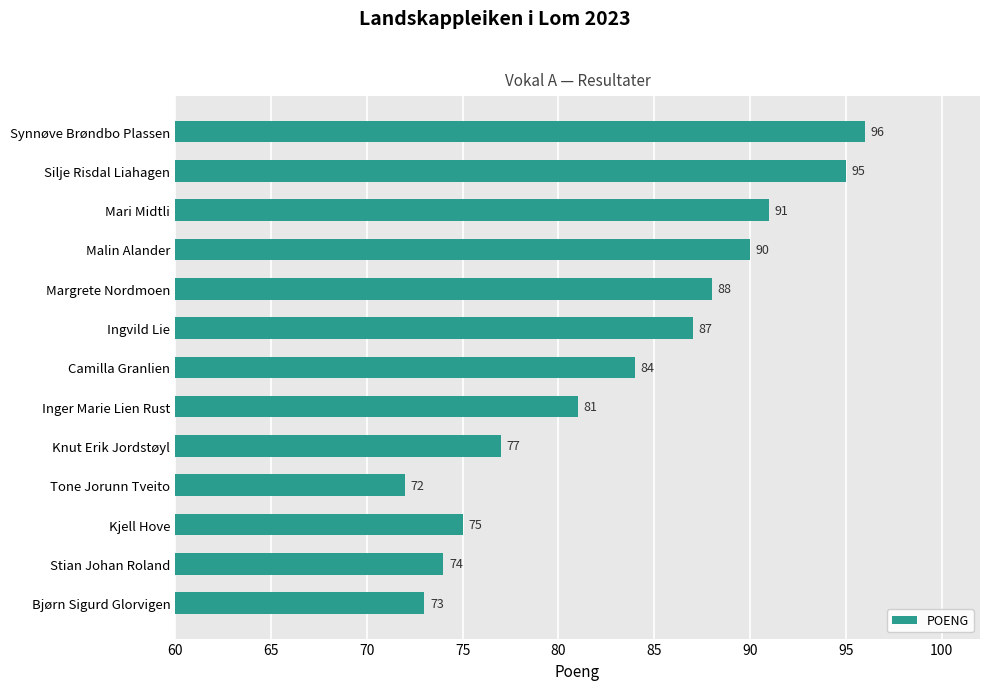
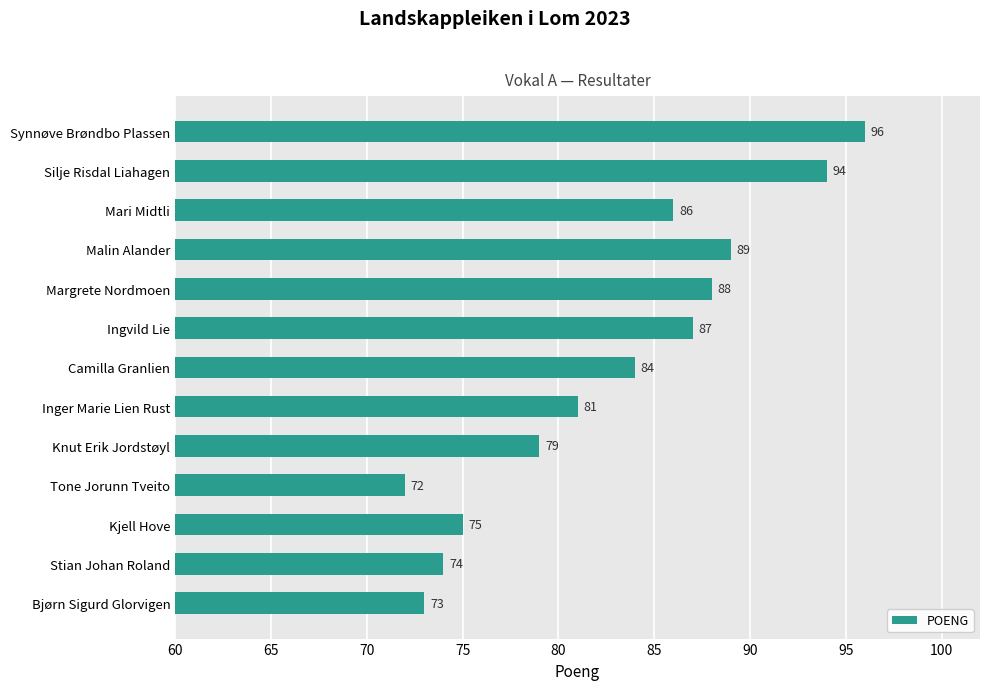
Silje Risdal Liahagen: 95 -> 94
Mari Midtli: 91 -> 86
Malin Alander: 90 -> 89
Knut Erik Jordstøyl: 77 -> 79
